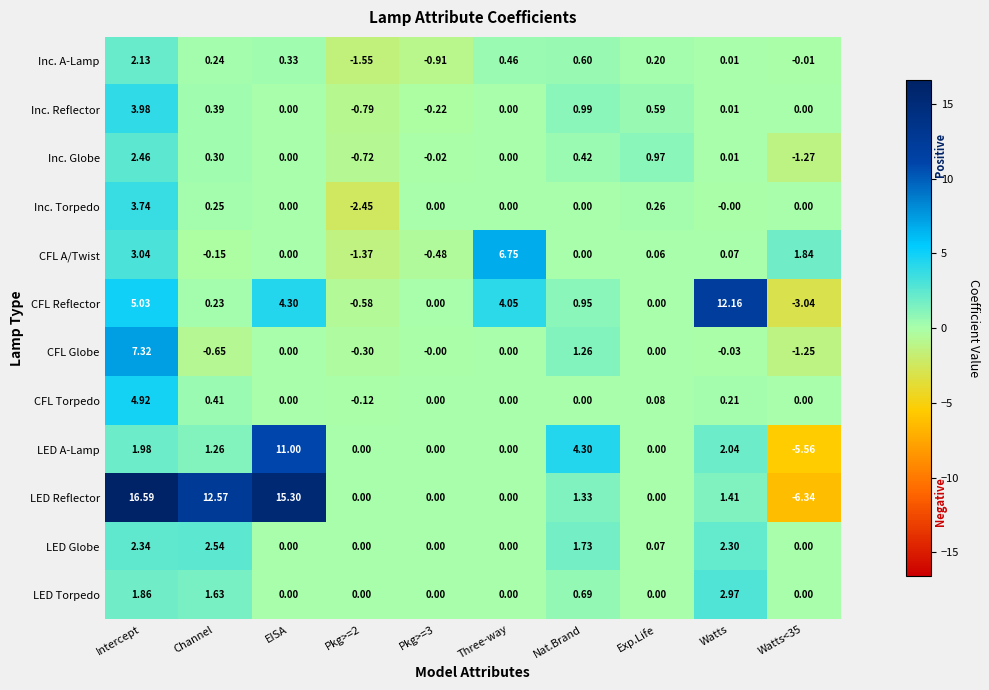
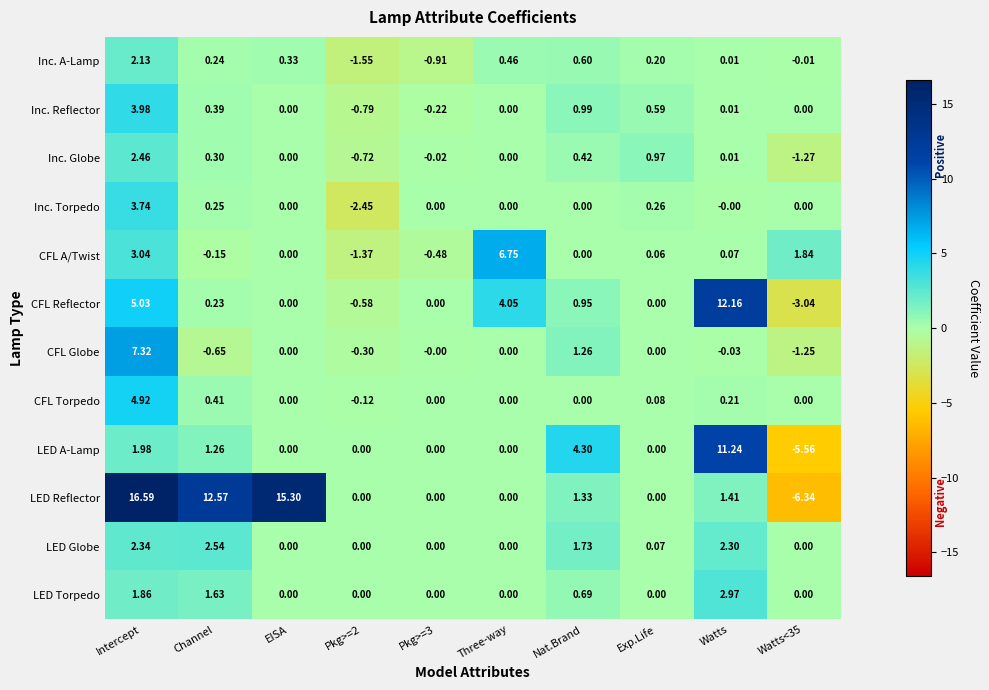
CFL Reflector, EISA: 4.30 -> 0.00
LED A-Lamp, EISA: 11.00 -> 0.00
LED A-Lamp, Watts: 2.04 -> 11.24
